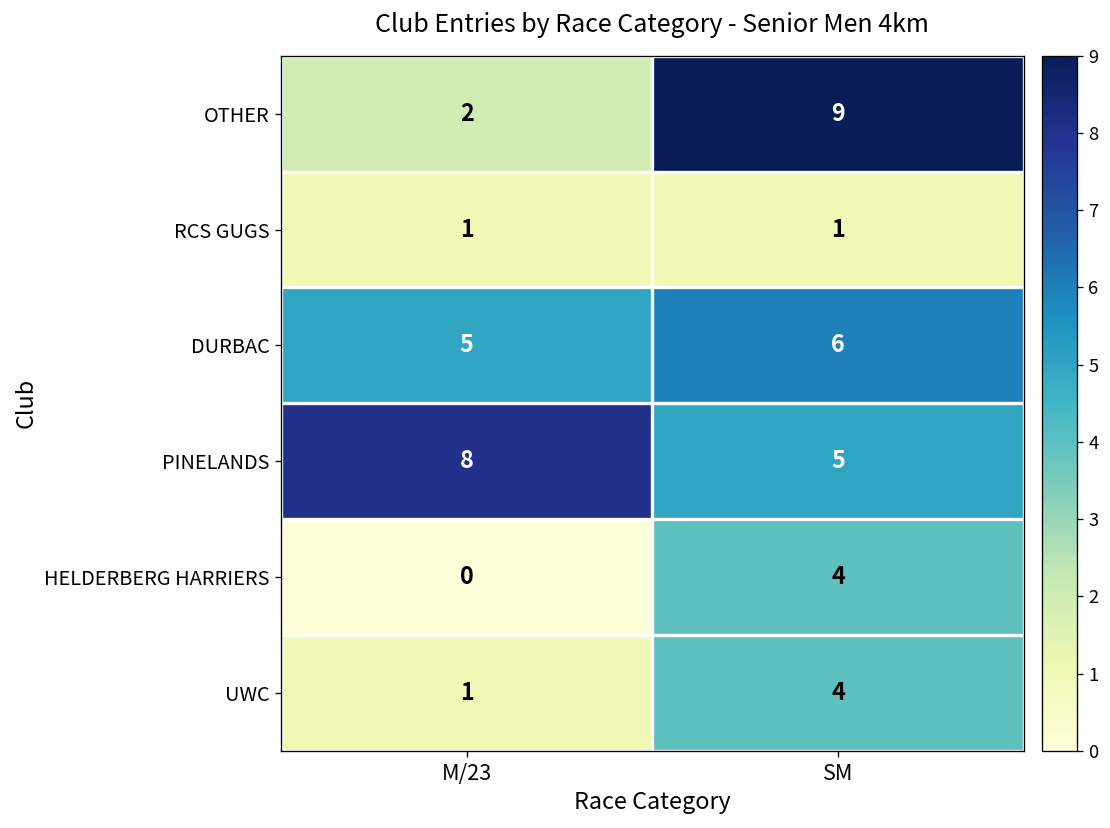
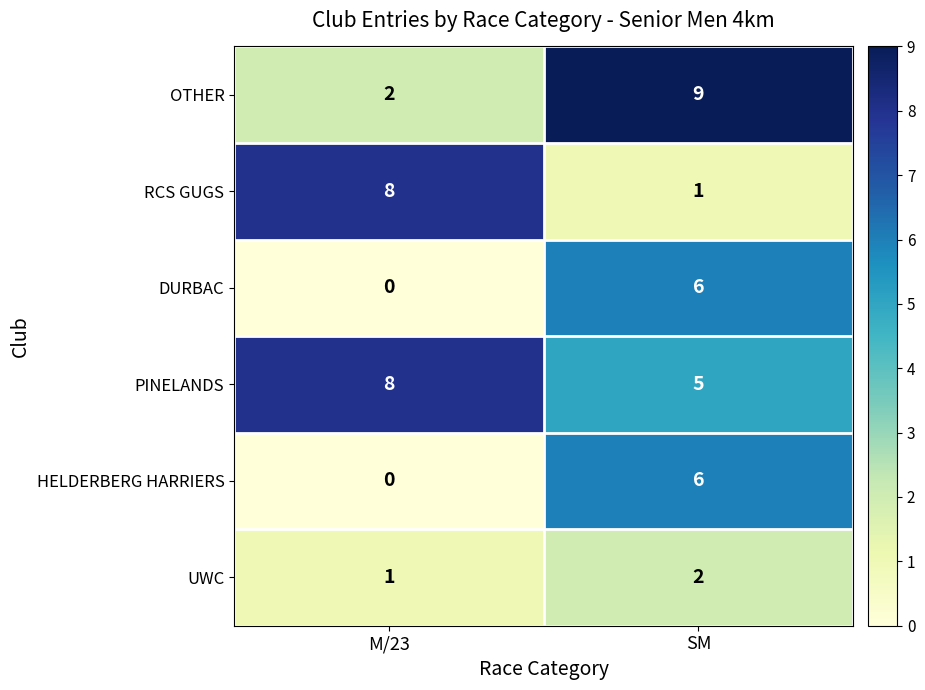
RCS GUGS, M/23: 1 -> 8
DURBAC, M/23: 5 -> 0
HELDERBERG HARRIERS, SM: 4 -> 6
UWC, SM: 4 -> 2
